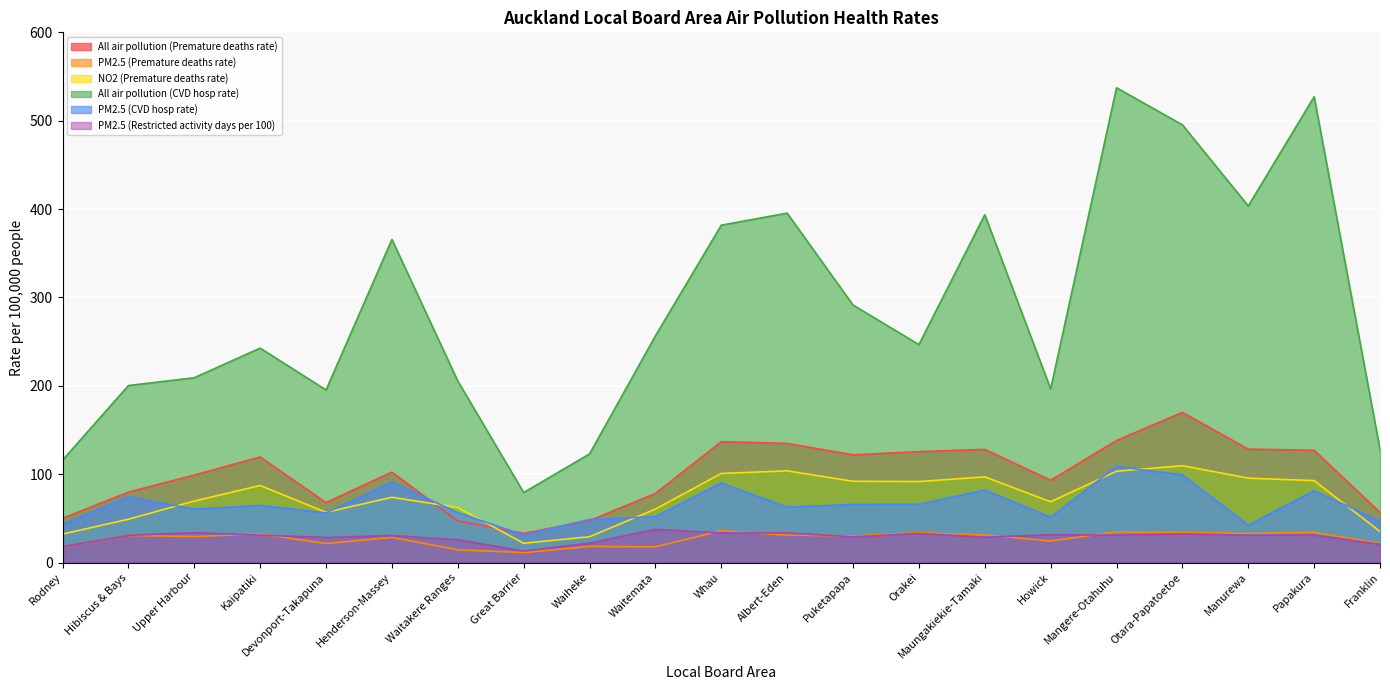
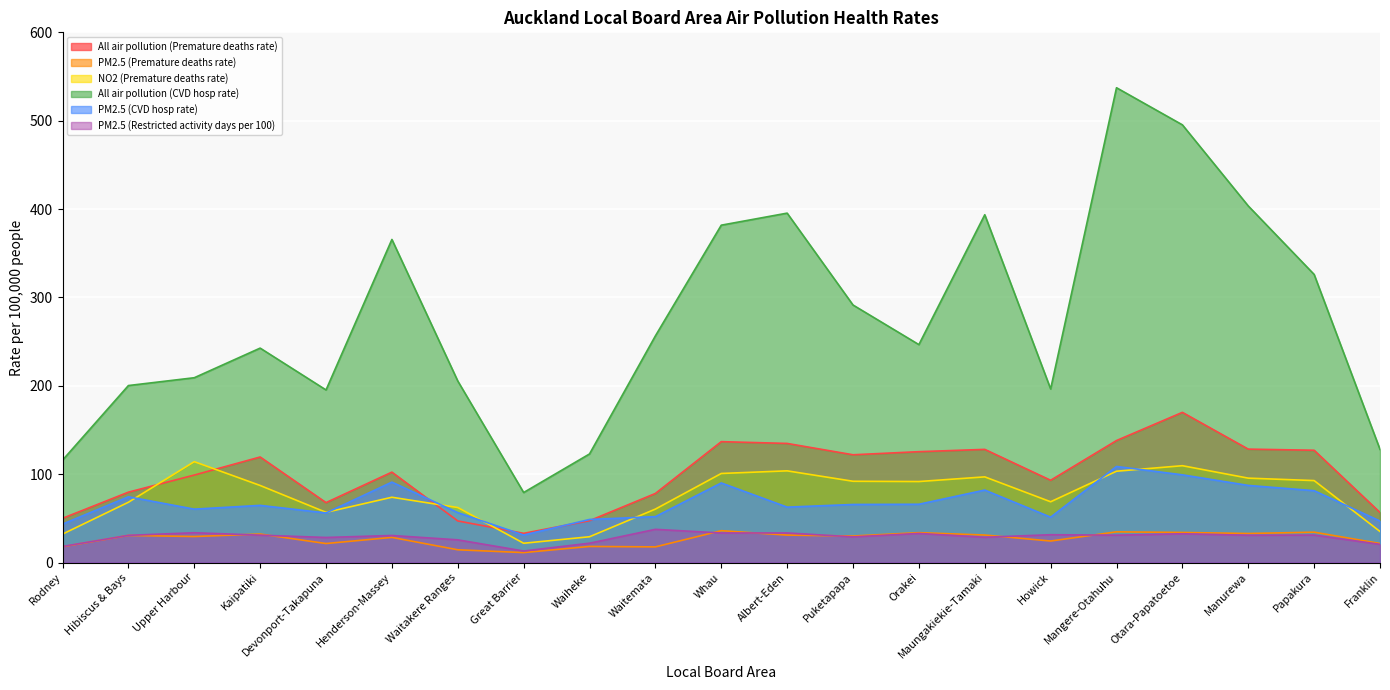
NO2 (Premature deaths rate), Hibiscus & Bays: 50 -> 70
NO2 (Premature deaths rate), Upper Harbour: 70 -> 110
PM2.5 (CVD hosp rate), Manurewa: 40 -> 90
All air pollution (CVD hosp rate), Papakura: 530 -> 330
